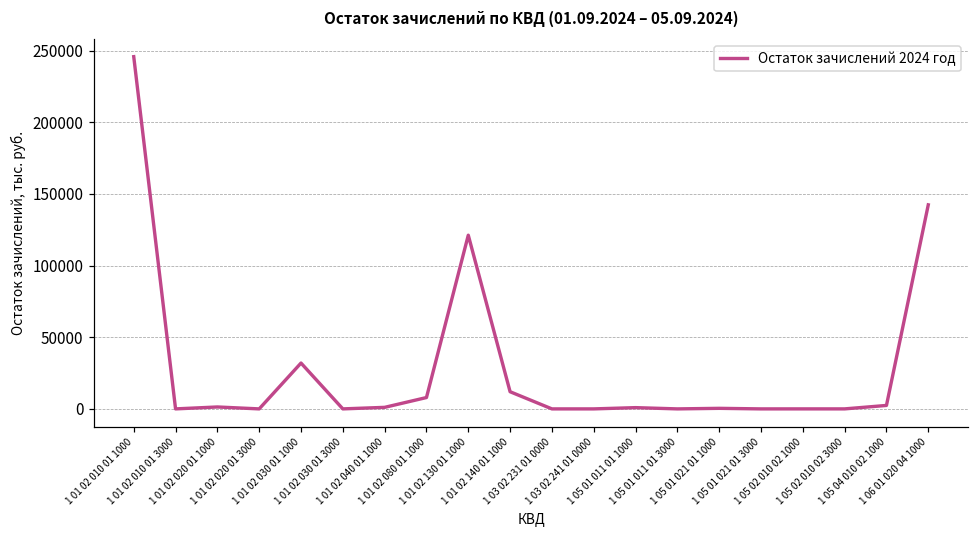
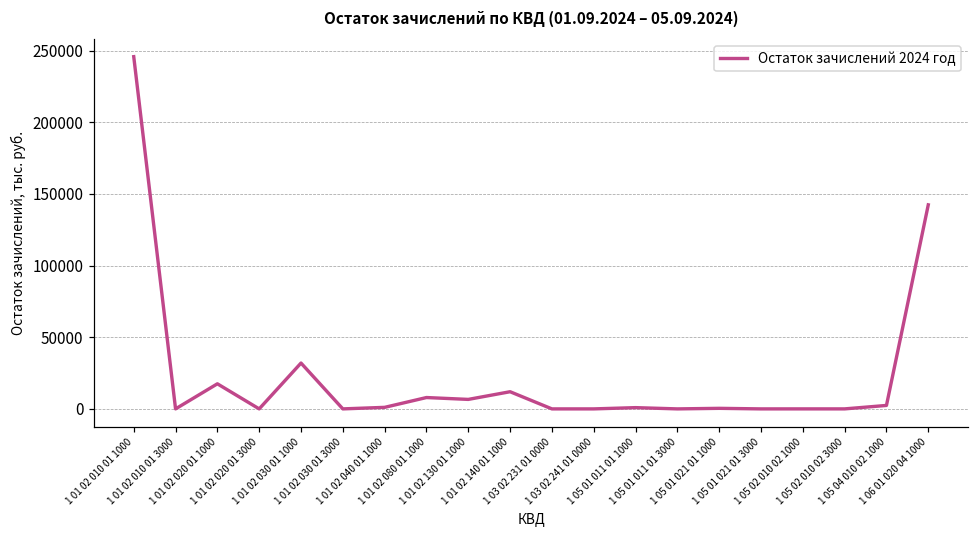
1 01 02 020 01 1000: 1000 -> 18000
1 01 02 130 01 1000: 121000 -> 7000
